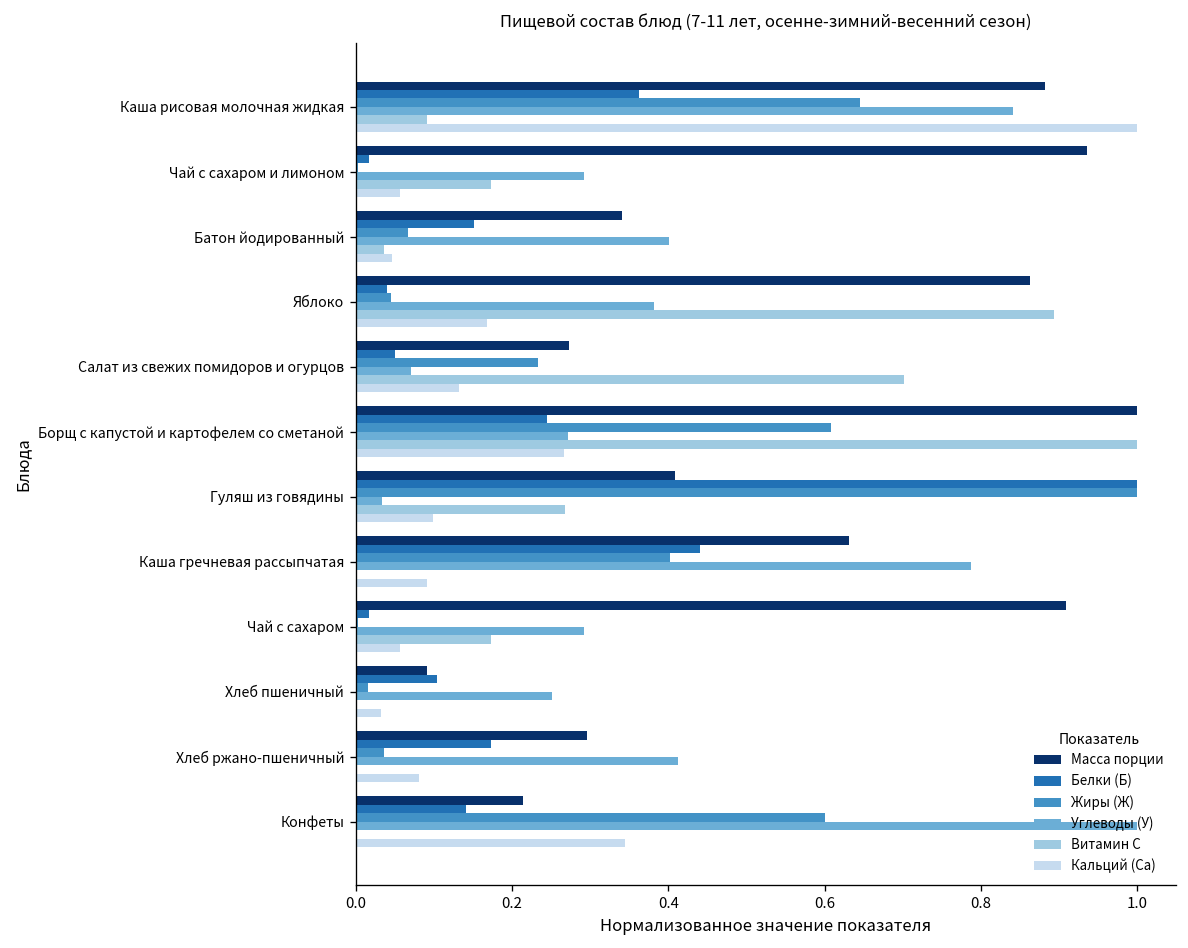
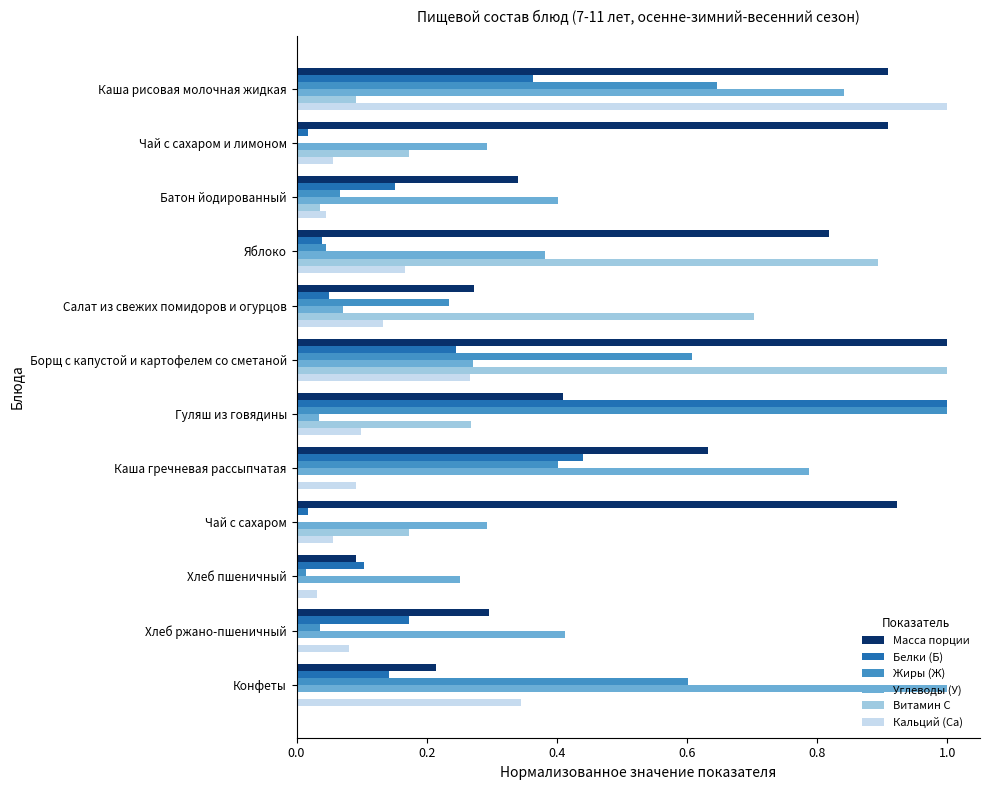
Масса порции, Каша рисовая молочная жидкая: 0.88 -> 0.91
Масса порции, Чай с сахаром и лимоном: 0.94 -> 0.91
Масса порции, Яблоко: 0.86 -> 0.82
Масса порции, Чай с сахаром: 0.91 -> 0.92
